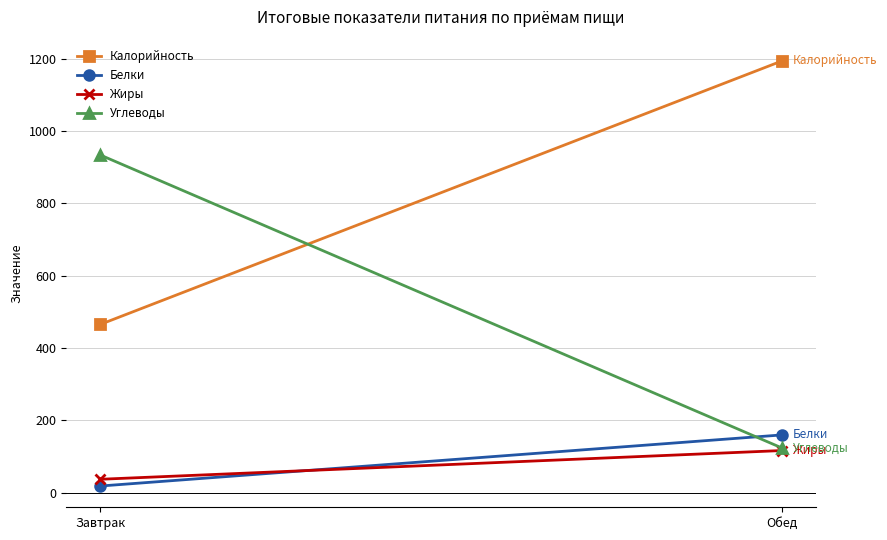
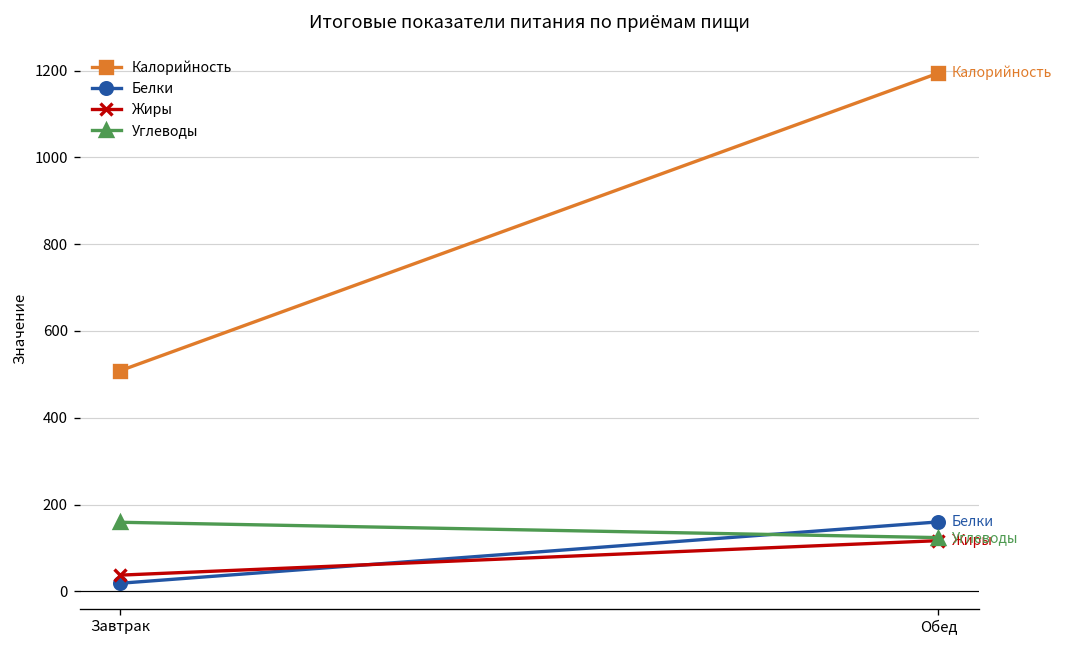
Калорийность, Завтрак: 470 -> 510
Углеводы, Завтрак: 930 -> 160
